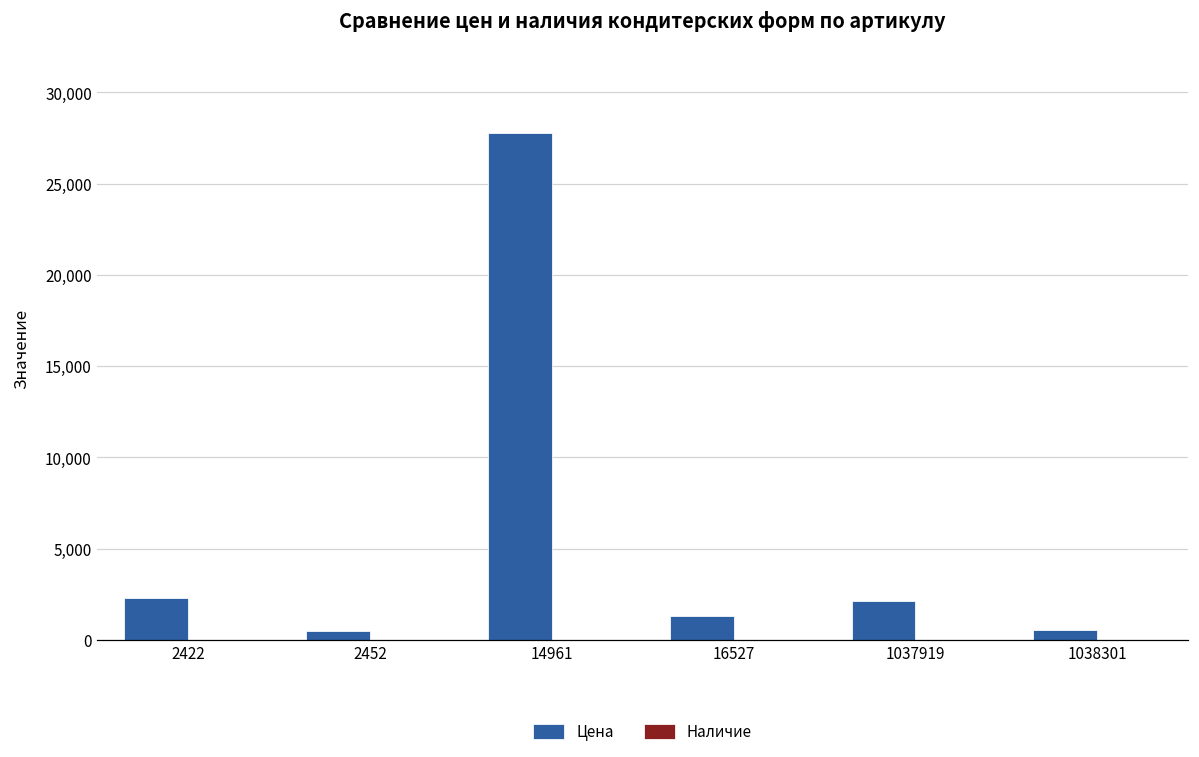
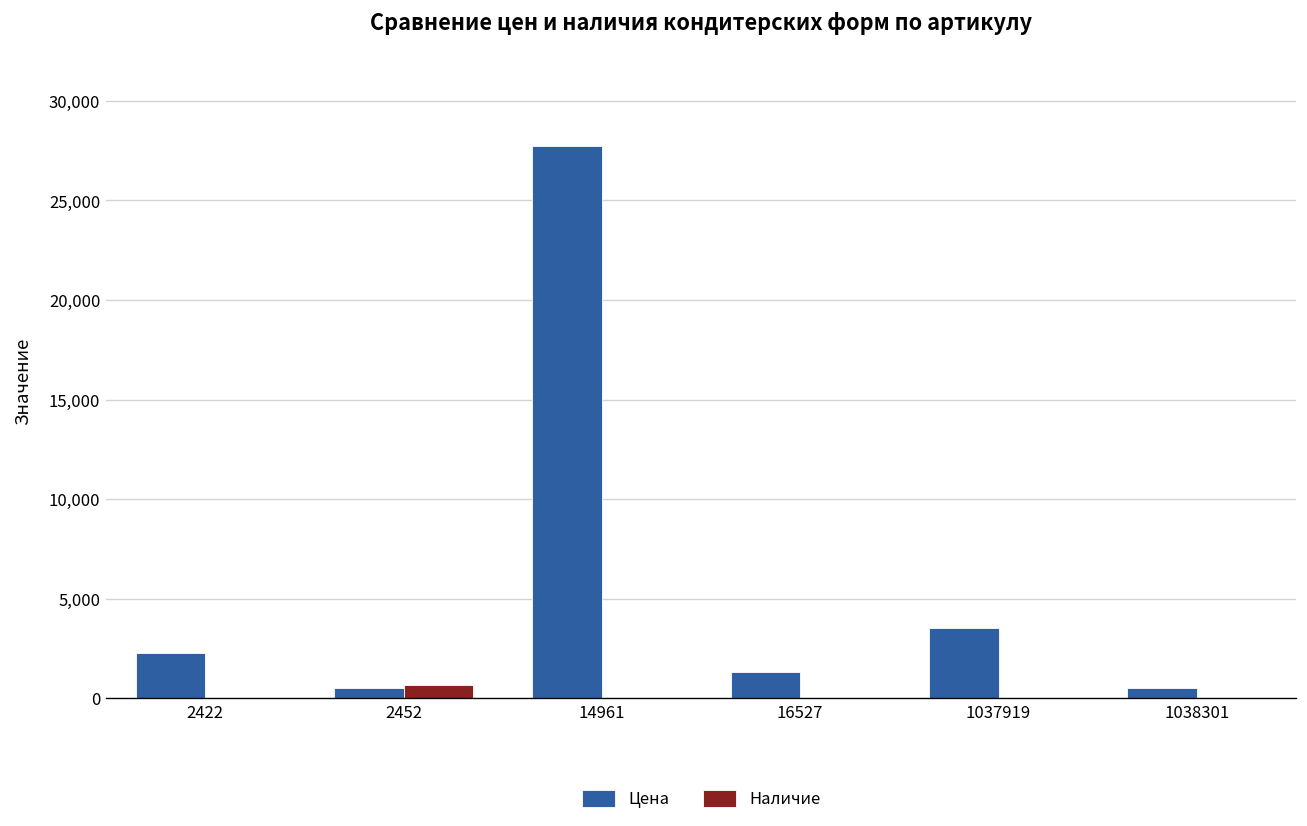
Наличие, 2452: 0 -> 700
Цена, 1037919: 2,100 -> 3,500
